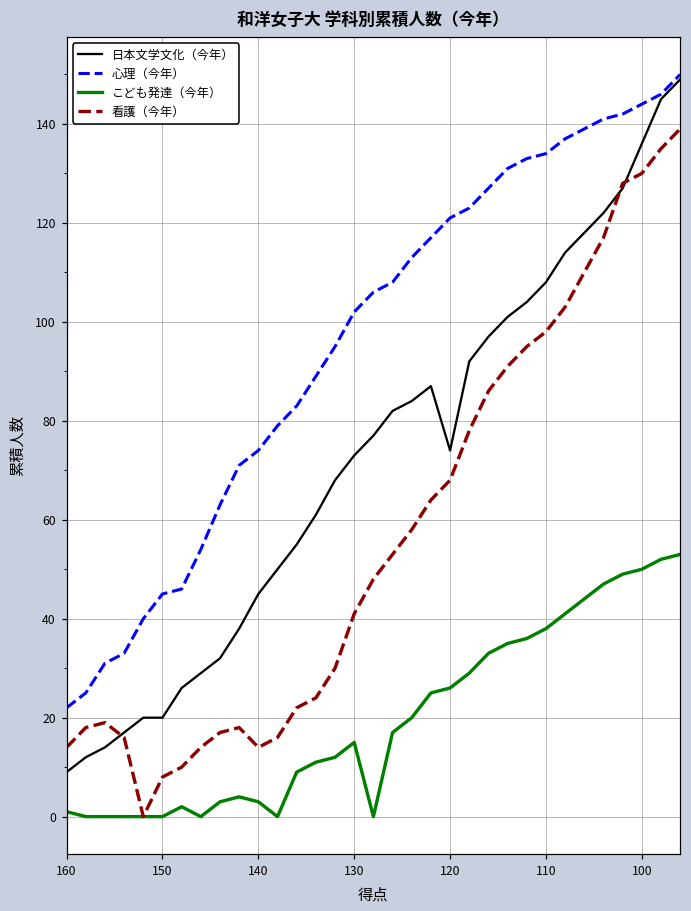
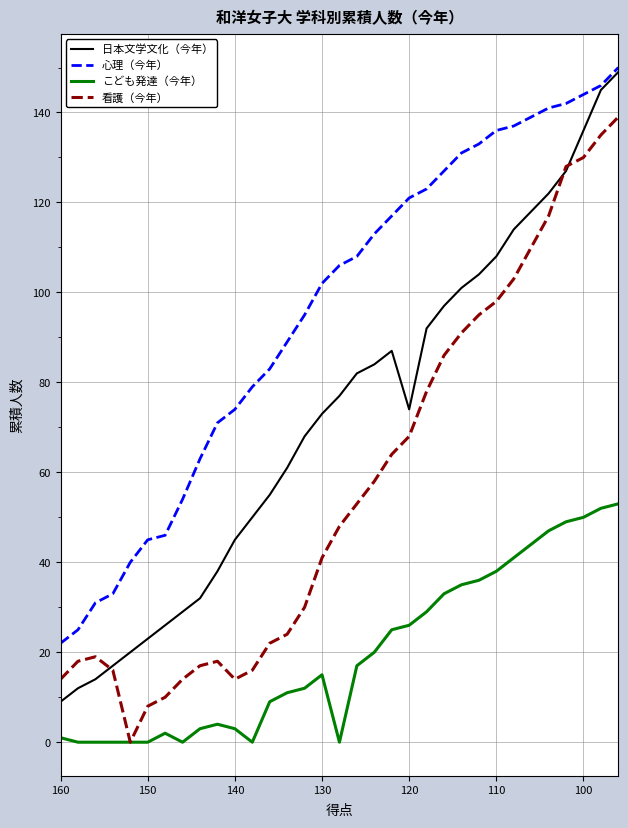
日本文学文化（今年）, 150: 20 -> 23
心理（今年）, 110: 134 -> 136
